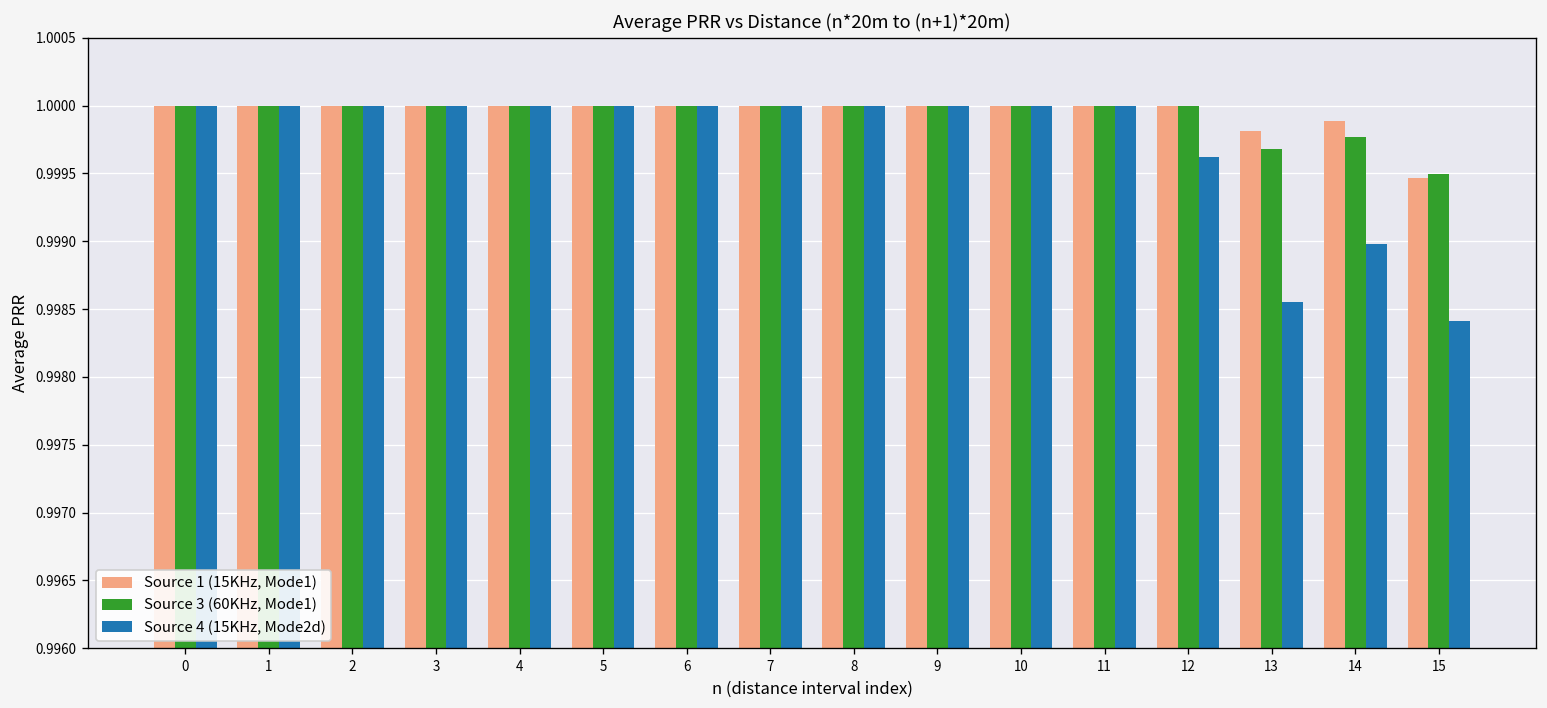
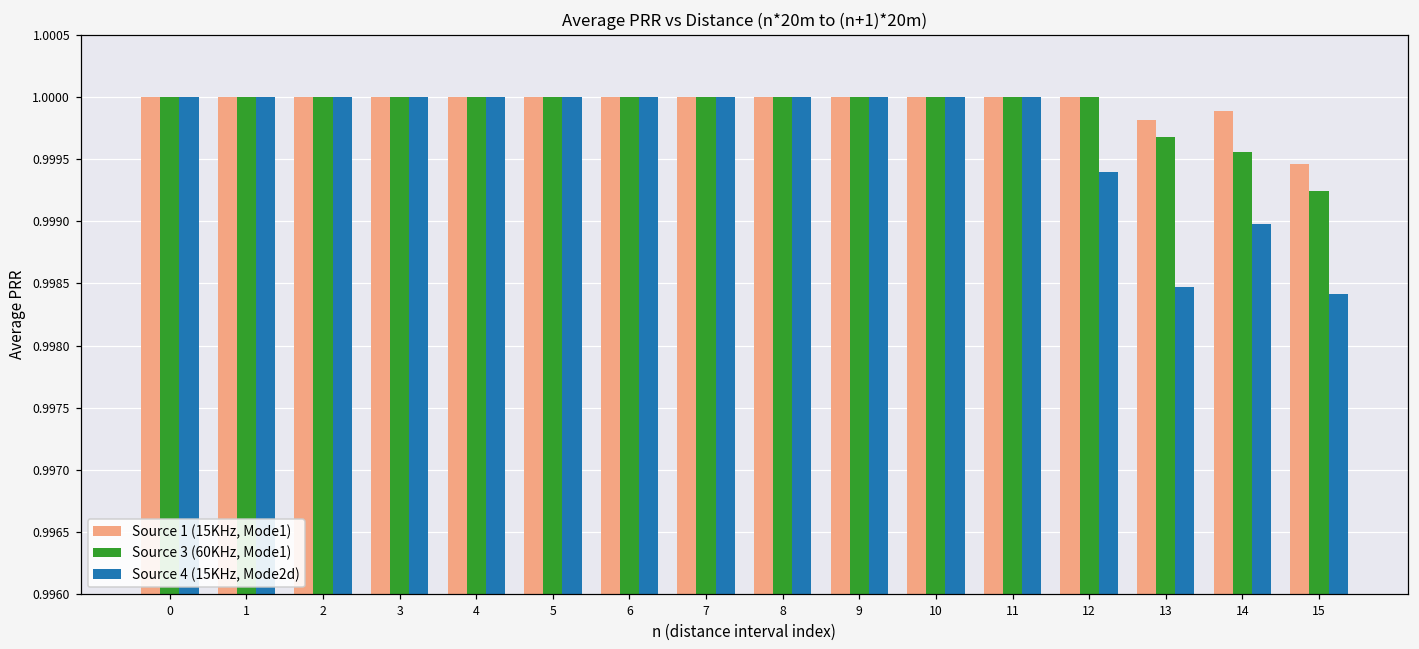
Source 4 (15KHz, Mode2d), 12: 0.99962 -> 0.99939
Source 4 (15KHz, Mode2d), 13: 0.99855 -> 0.99847
Source 3 (60KHz, Mode1), 14: 0.99977 -> 0.99955
Source 3 (60KHz, Mode1), 15: 0.99950 -> 0.99924
